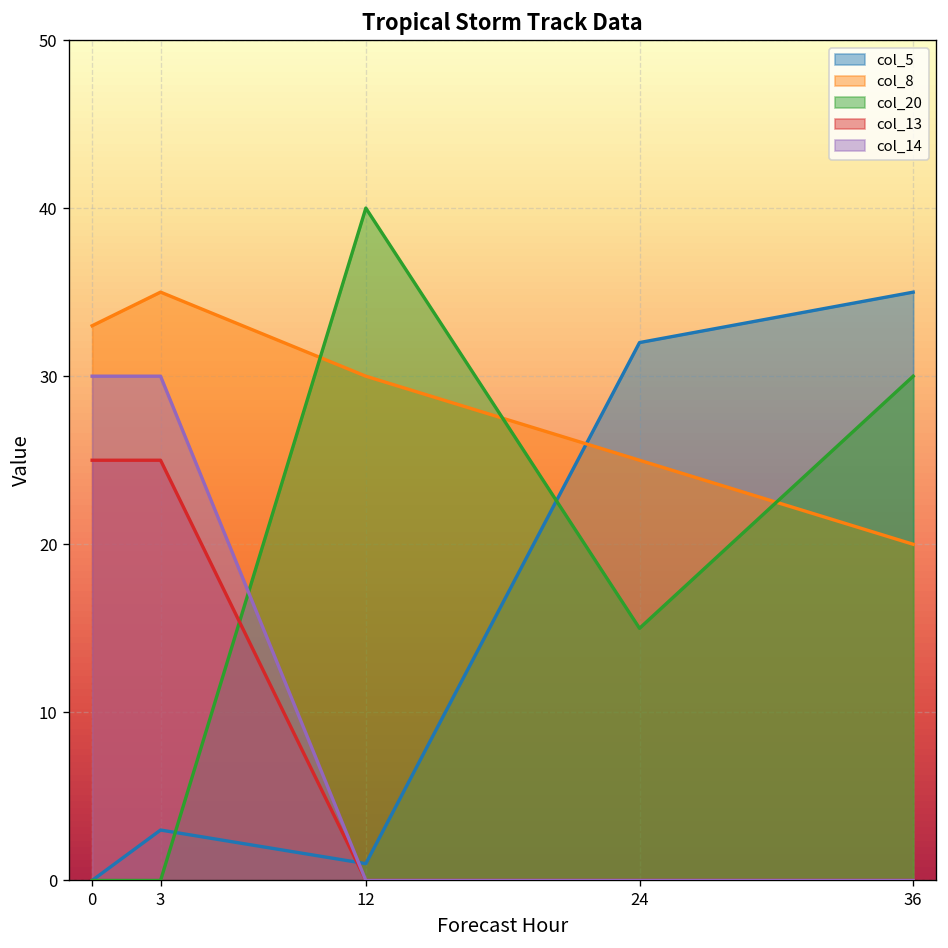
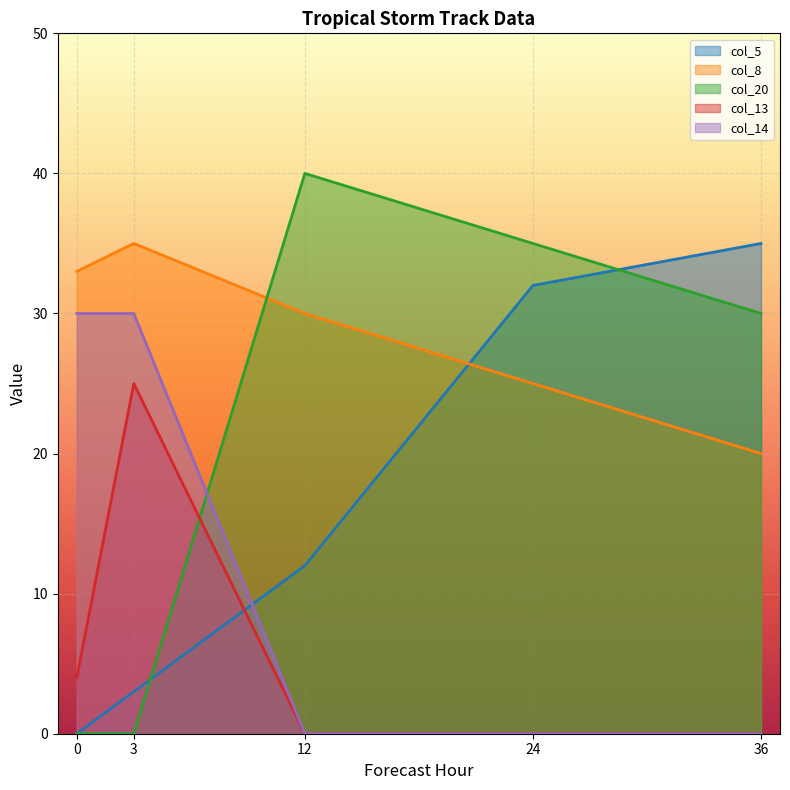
col_13, 0: 25 -> 4
col_5, 12: 1 -> 12
col_20, 24: 15 -> 35
